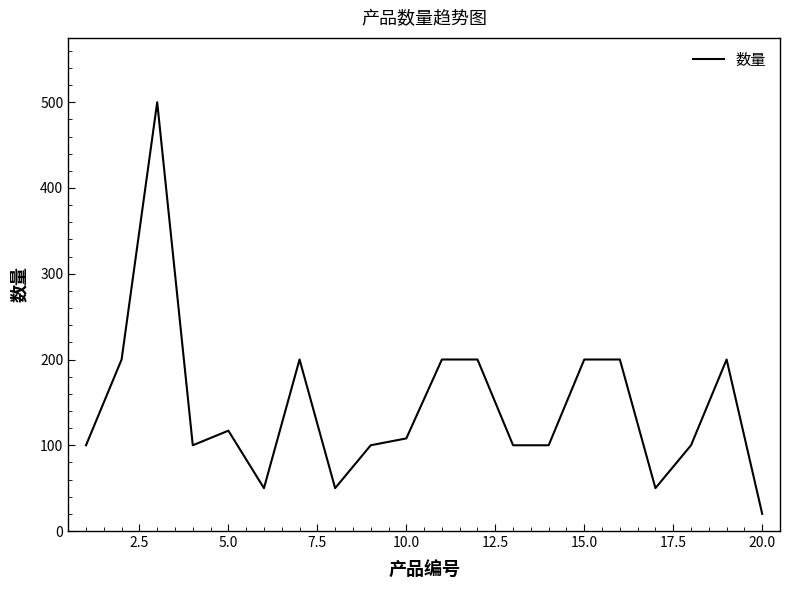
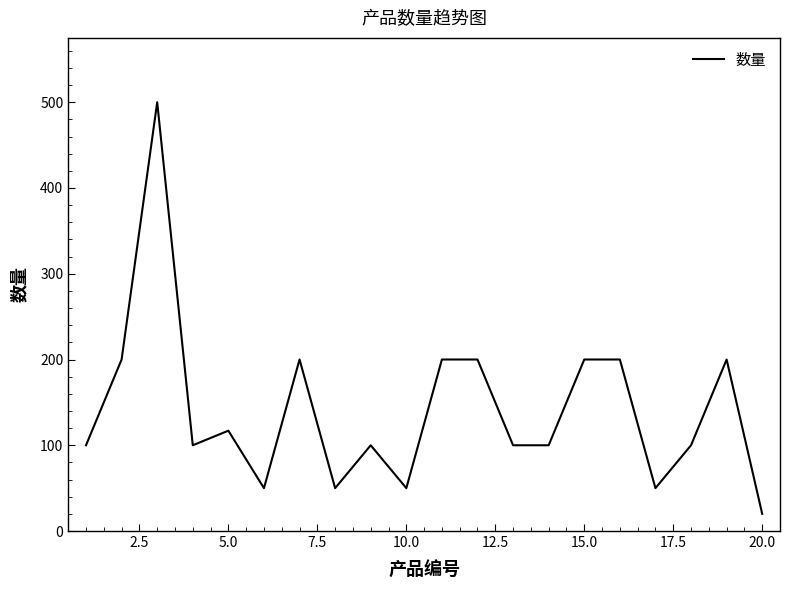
10.0: 110 -> 50
